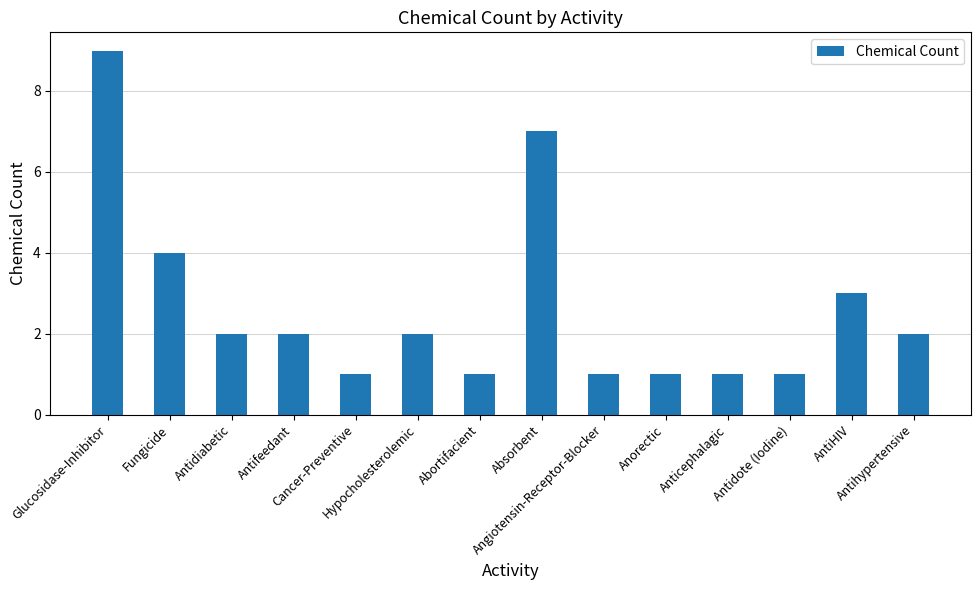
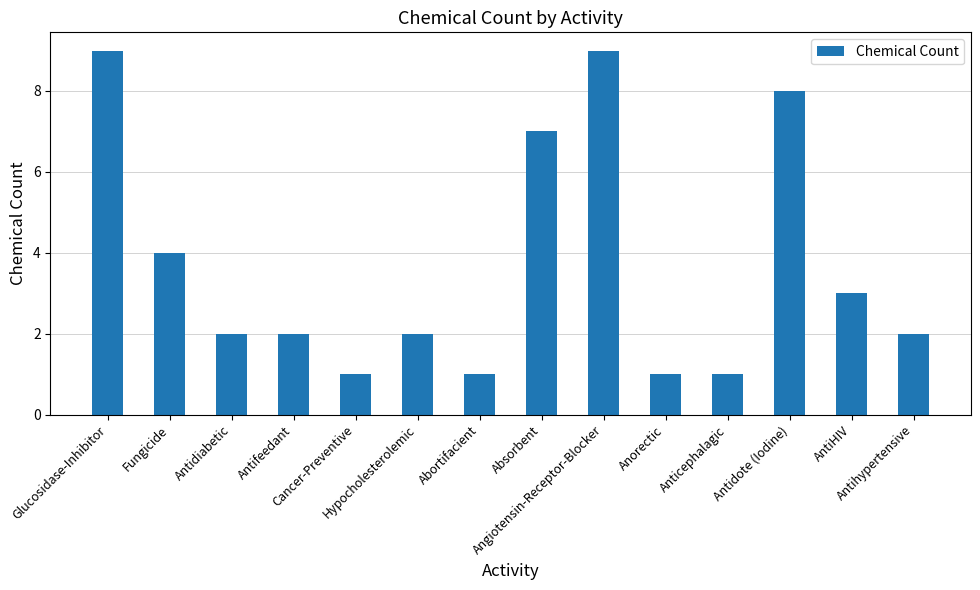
Angiotensin-Receptor-Blocker: 1 -> 9
Antidote (Iodine): 1 -> 8
